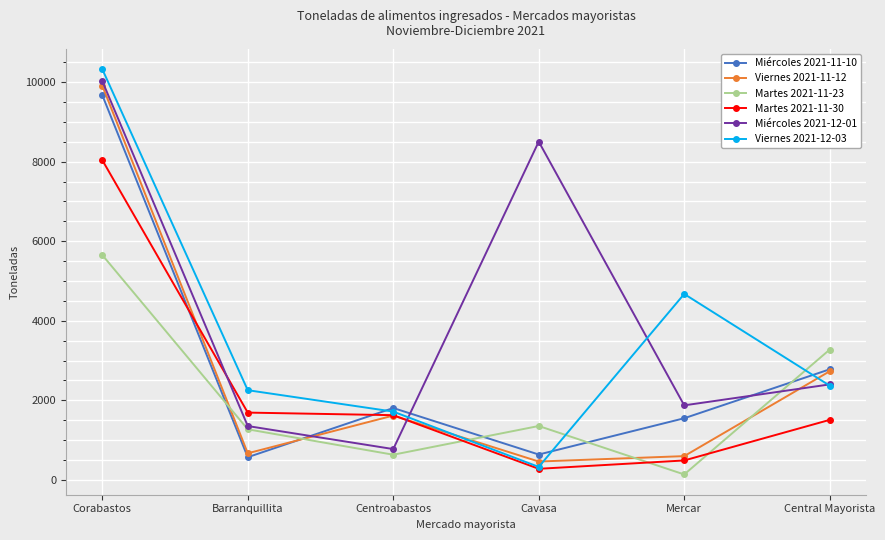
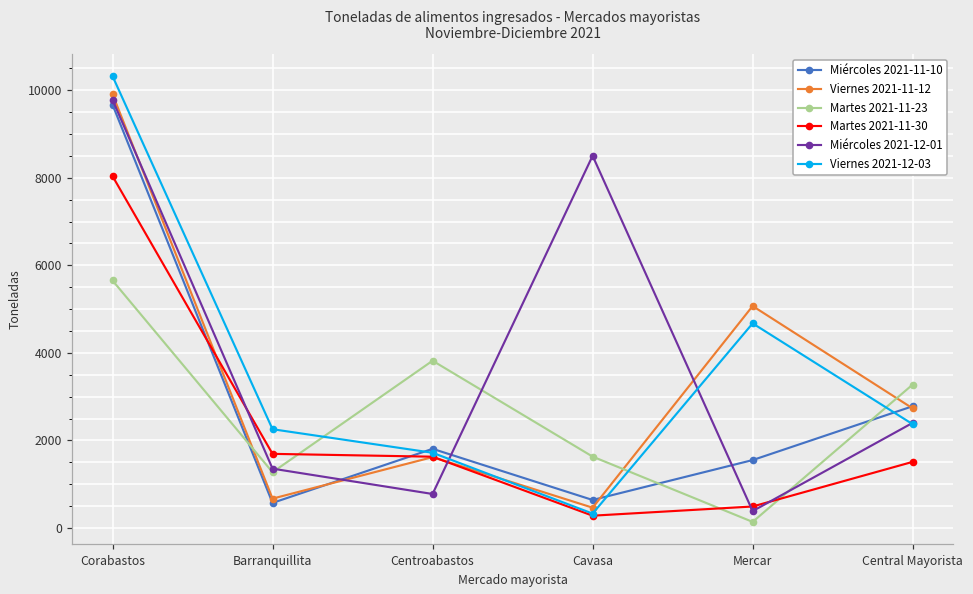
Miércoles 2021-12-01, Corabastos: 10000 -> 9800
Martes 2021-11-23, Centroabastos: 600 -> 3800
Martes 2021-11-23, Cavasa: 1400 -> 1600
Viernes 2021-11-12, Mercar: 600 -> 5100
Miércoles 2021-12-01, Mercar: 1900 -> 400
